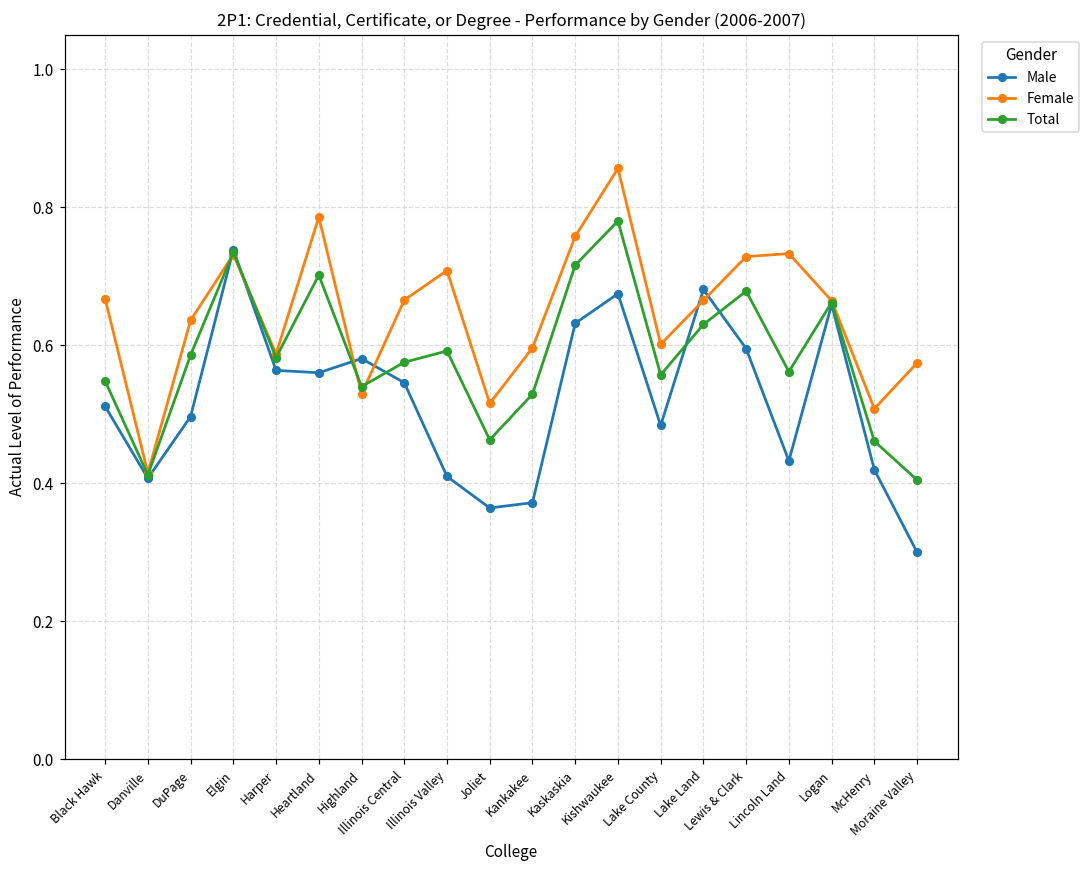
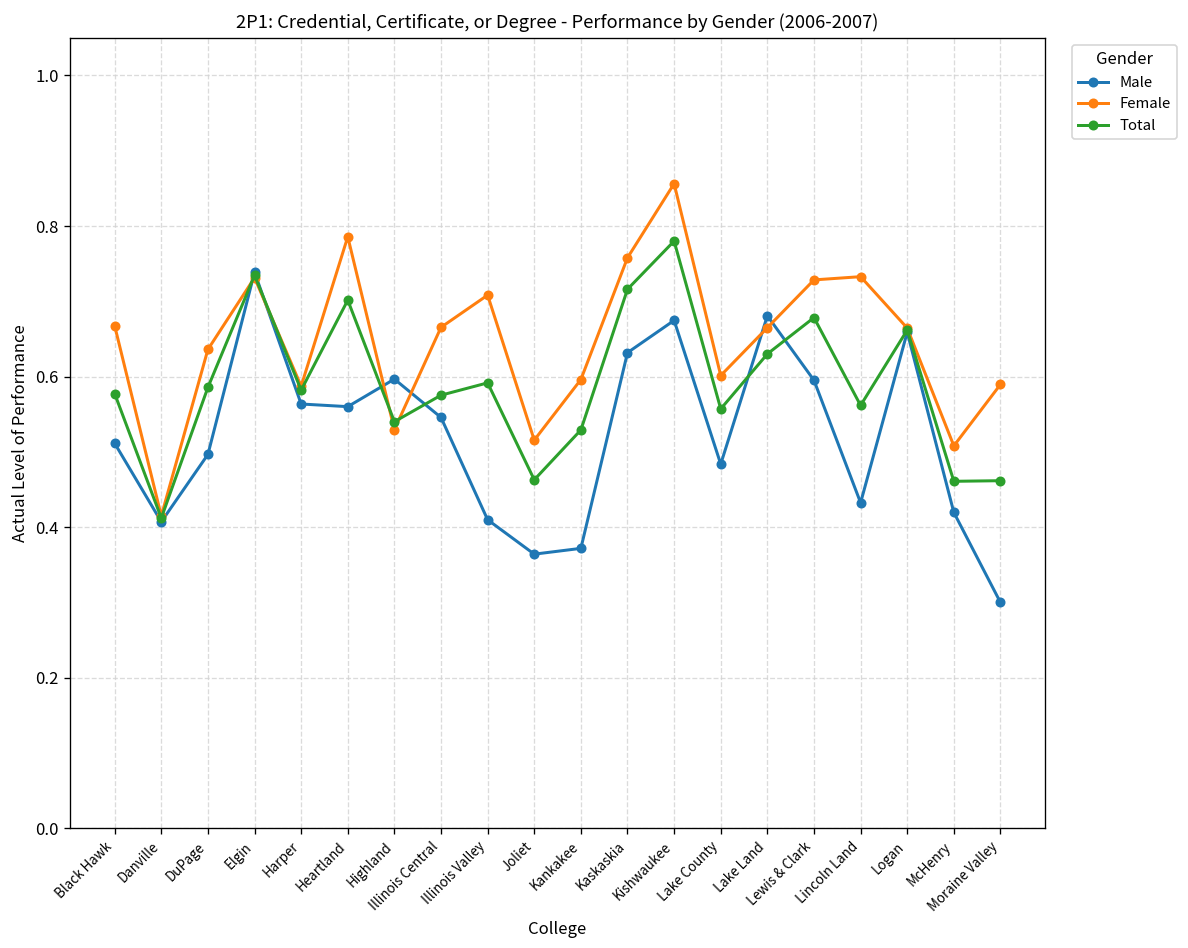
Total, Black Hawk: 0.55 -> 0.58
Male, Highland: 0.58 -> 0.60
Female, Moraine Valley: 0.57 -> 0.59
Total, Moraine Valley: 0.40 -> 0.46
